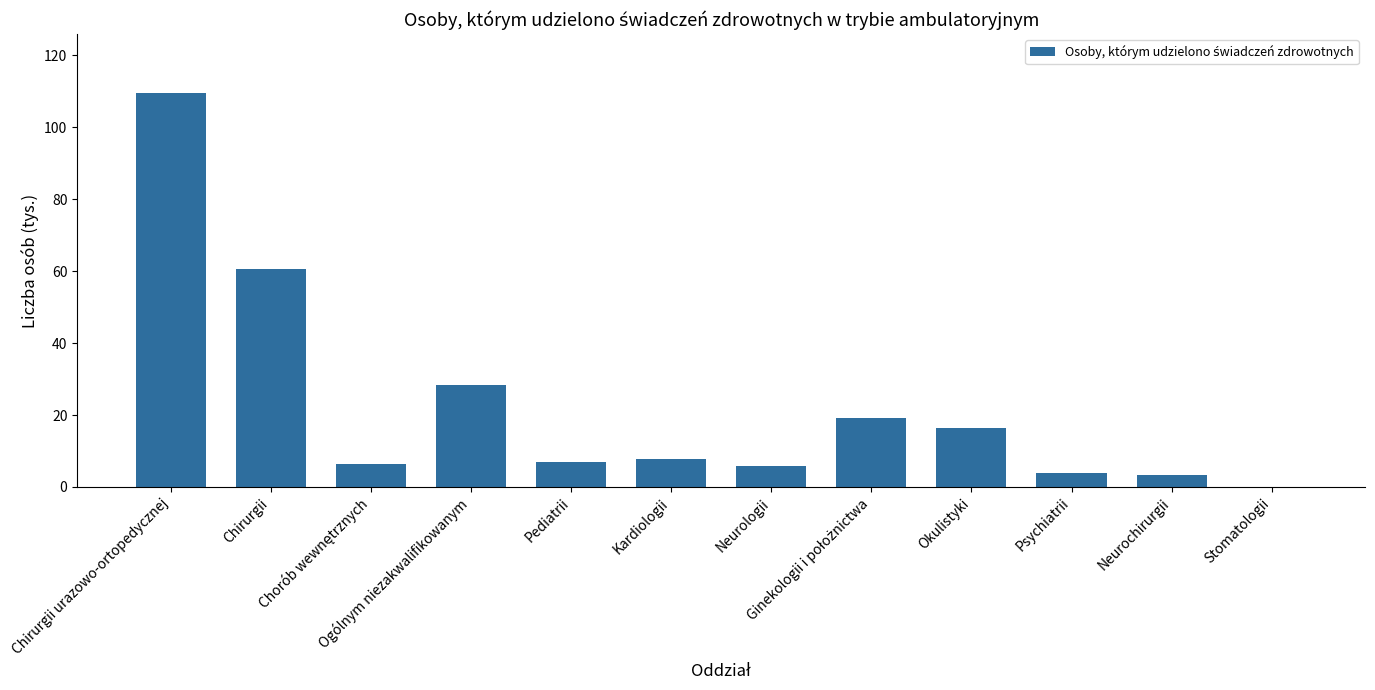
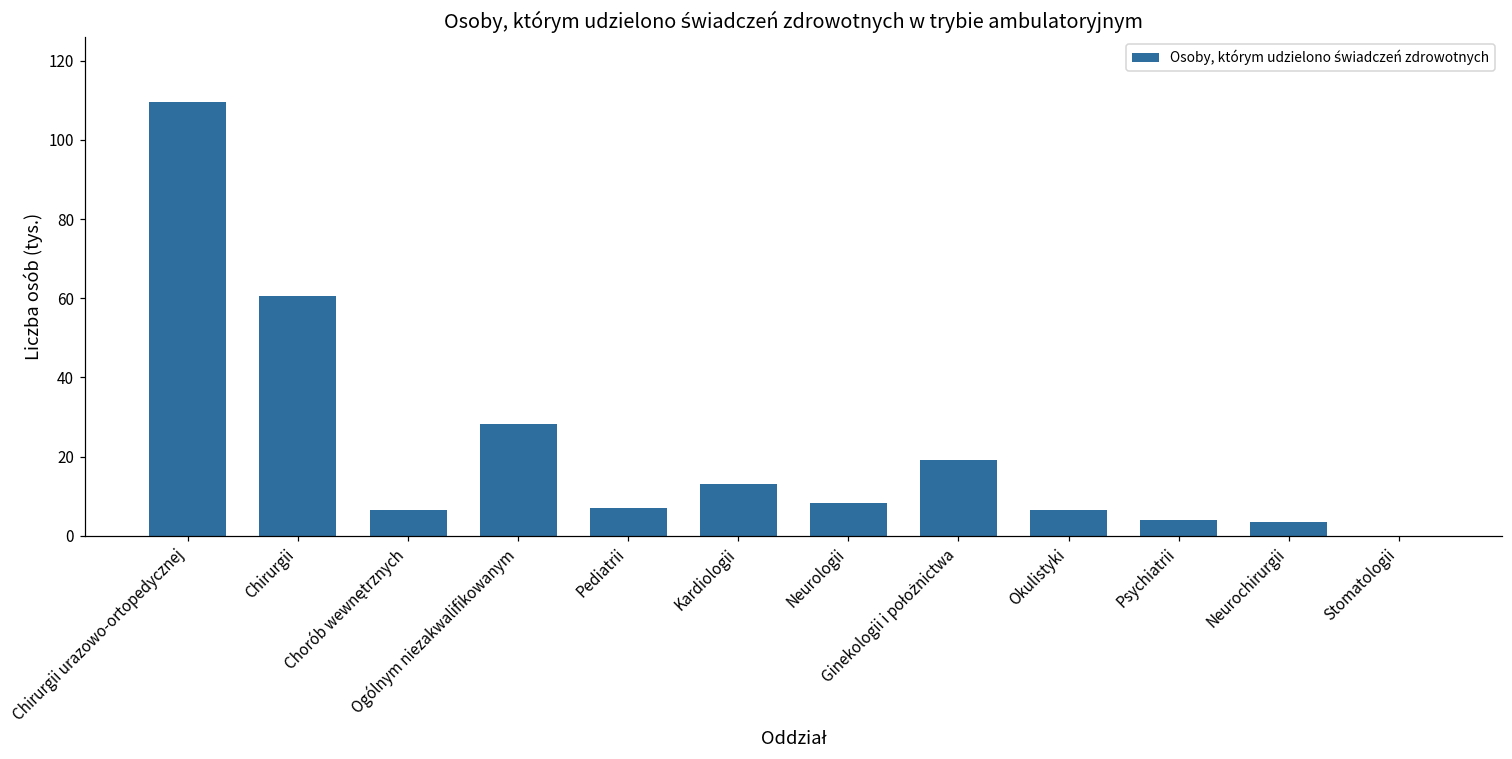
Kardiologii: 8 -> 13
Neurologii: 6 -> 8
Okulistyki: 16 -> 6
